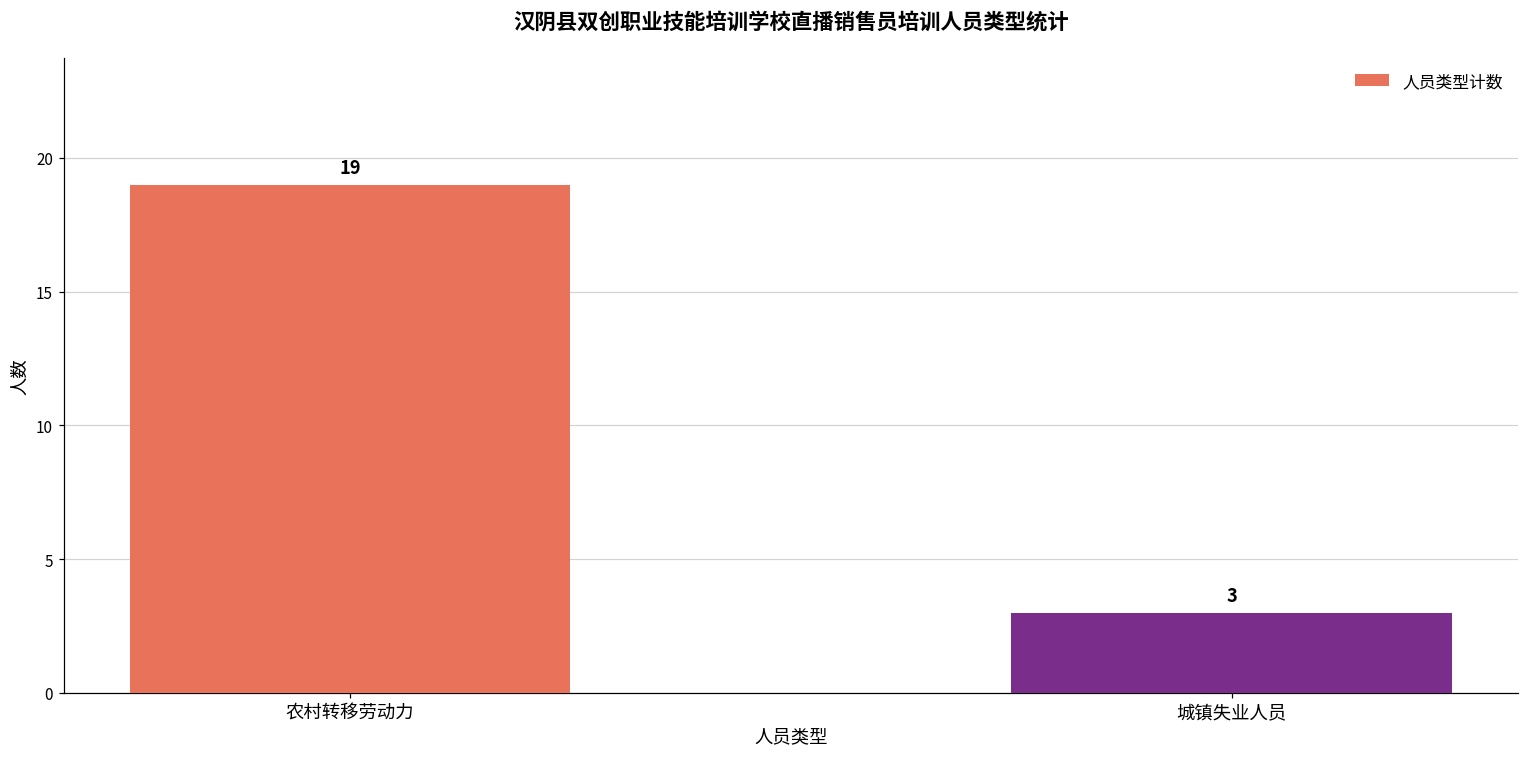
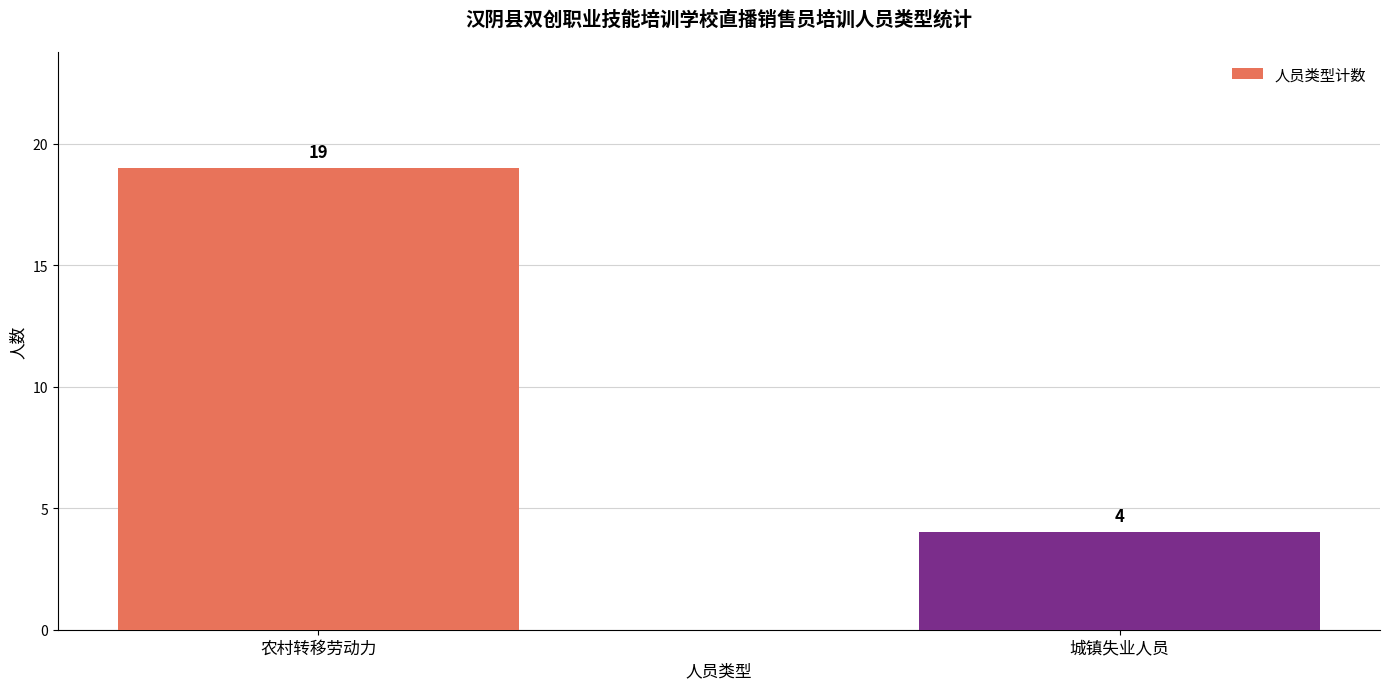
城镇失业人员: 3 -> 4
